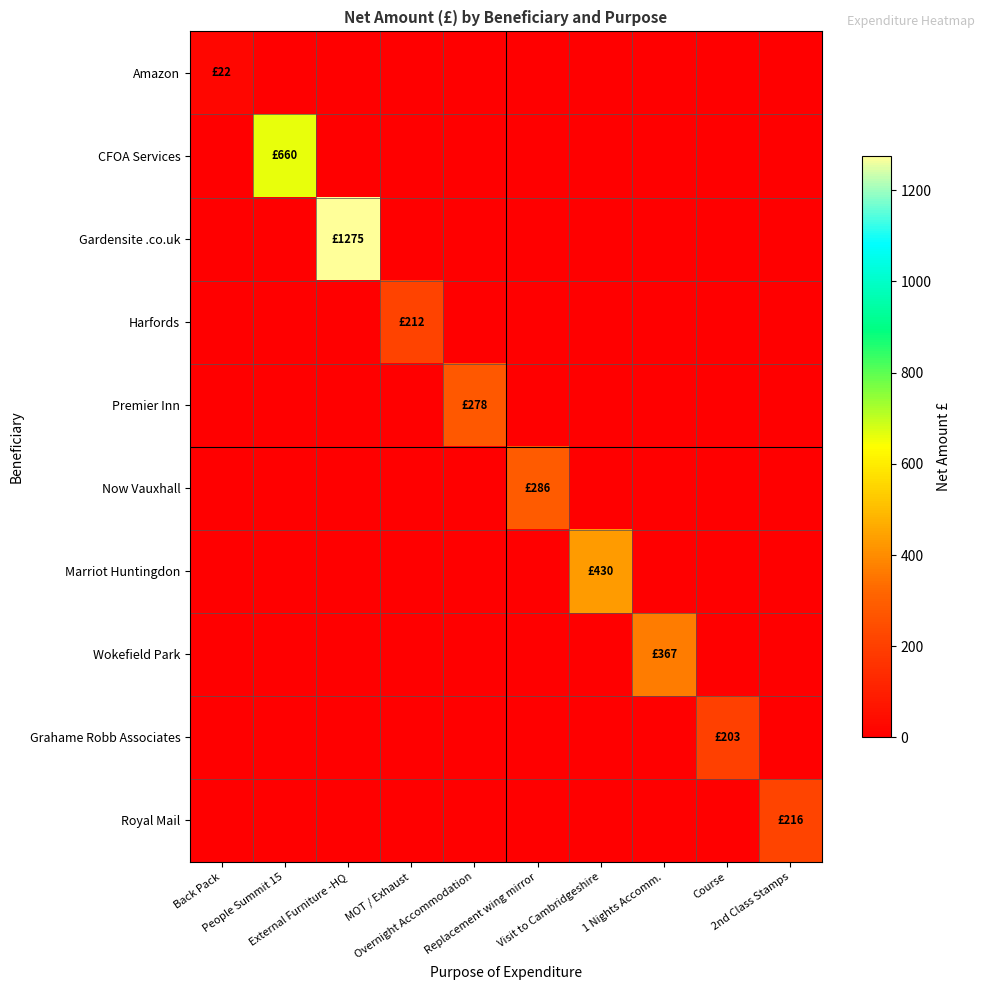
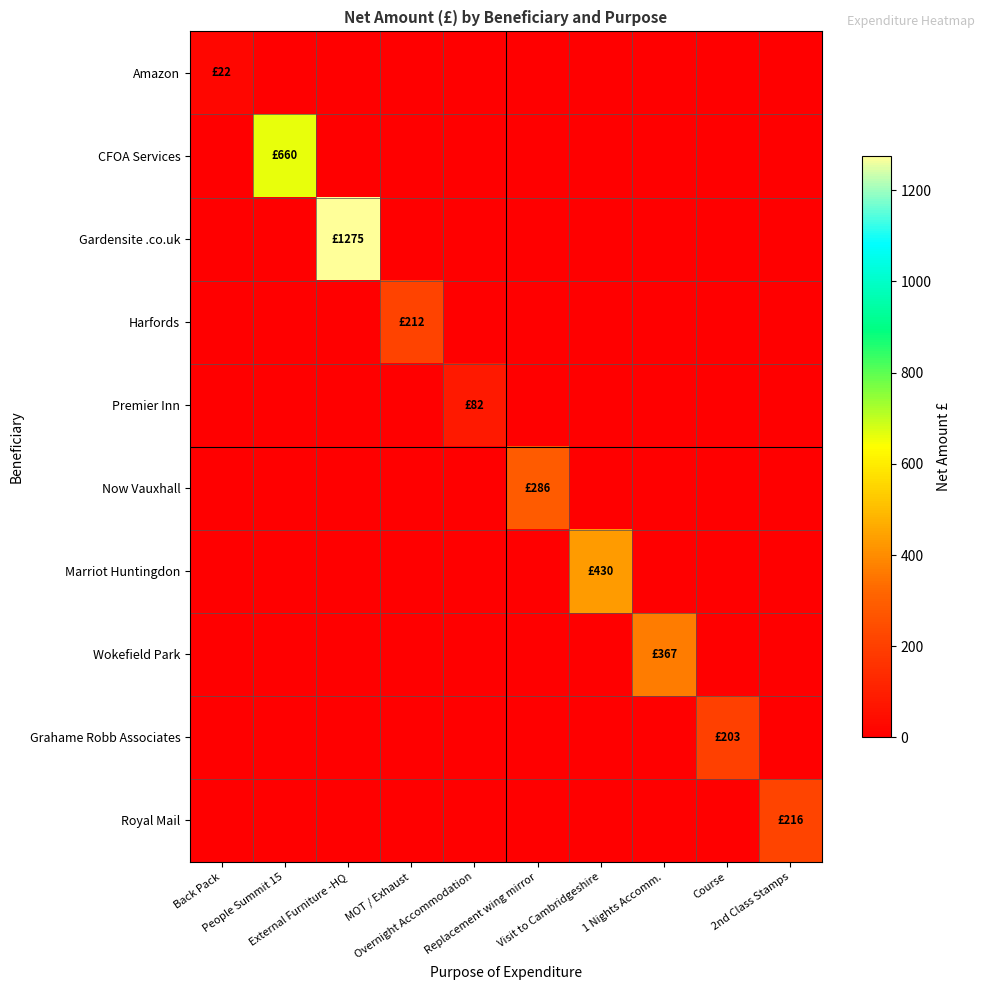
Premier Inn, Overnight Accommodation: £278 -> £82
